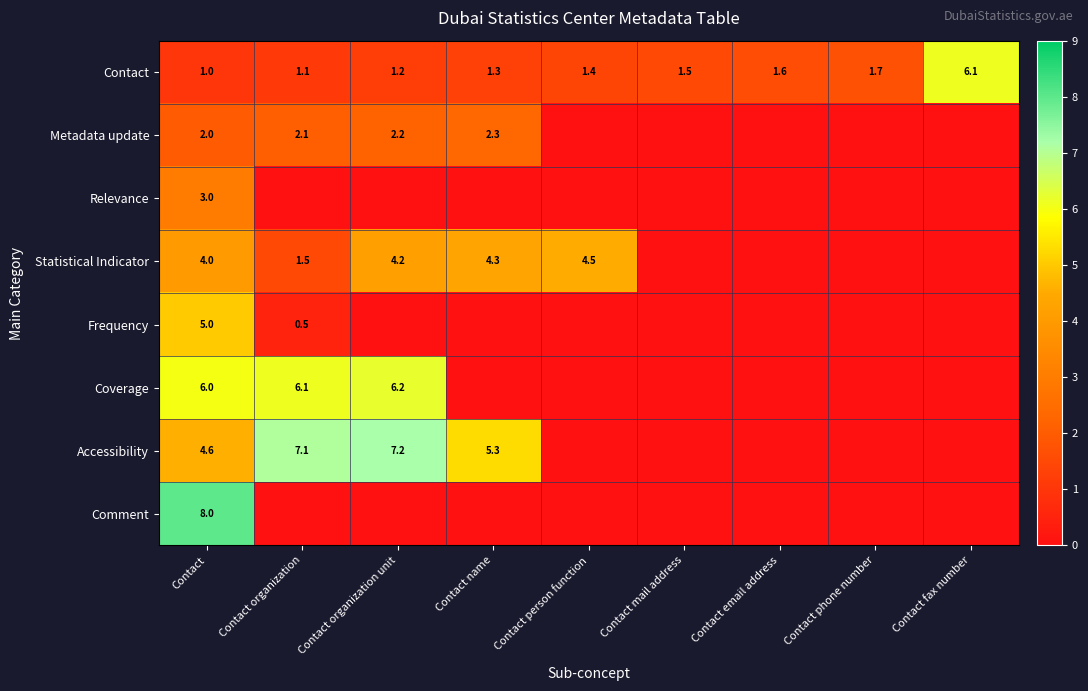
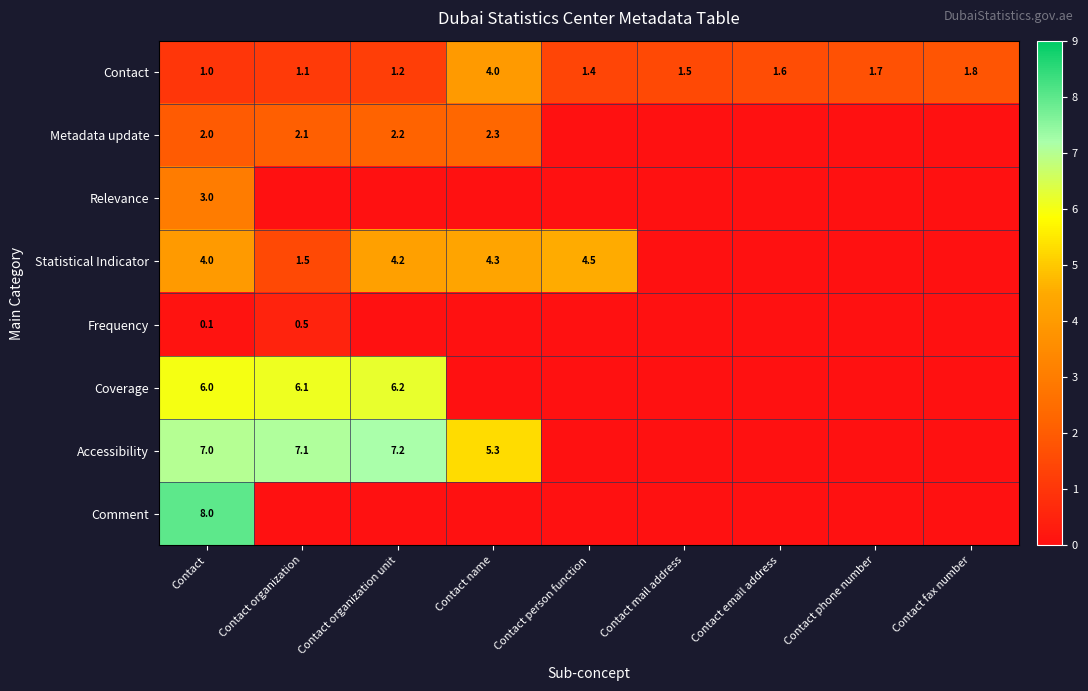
Contact, Contact name: 1.3 -> 4.0
Contact, Contact fax number: 6.1 -> 1.8
Frequency, Contact: 5.0 -> 0.1
Accessibility, Contact: 4.6 -> 7.0
